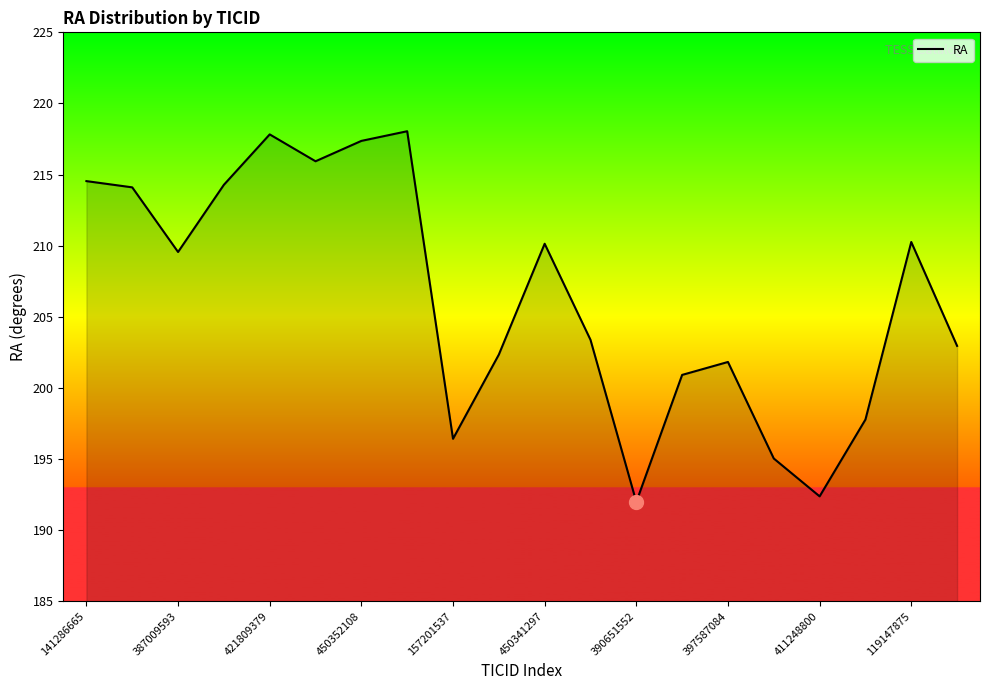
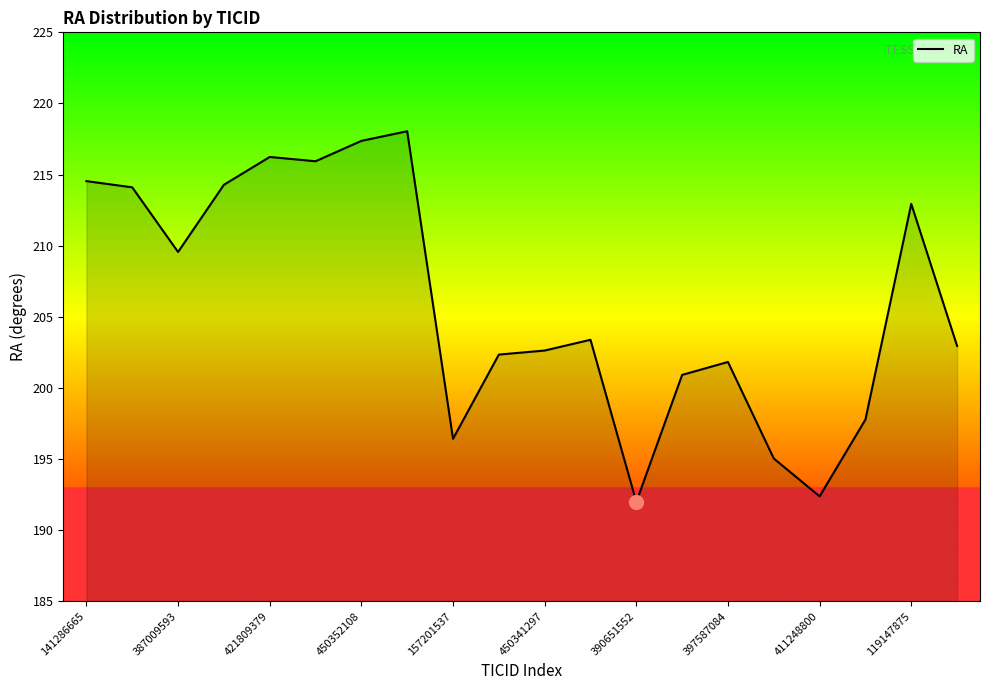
RA, 421809379: 217.8 -> 216.2
RA, 450341297: 210.1 -> 202.6
RA, 119147875: 210.3 -> 212.9
